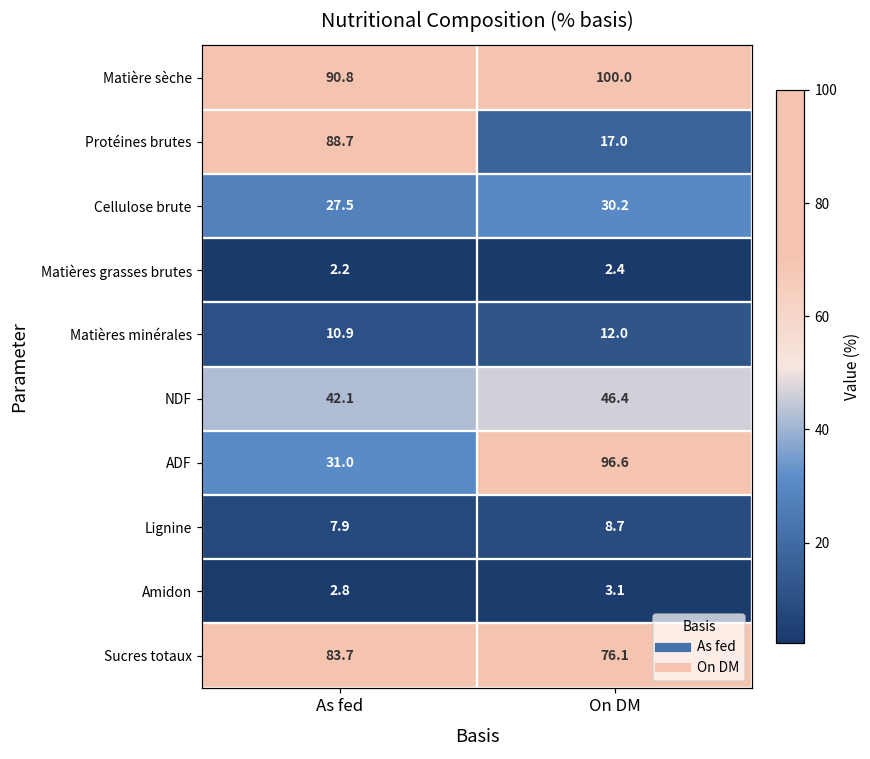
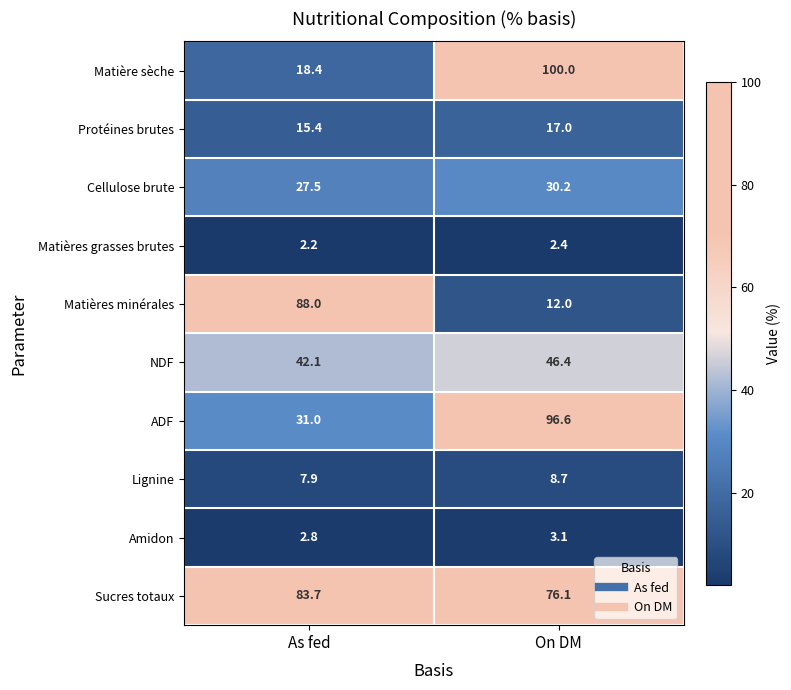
Matière sèche, As fed: 90.8 -> 18.4
Protéines brutes, As fed: 88.7 -> 15.4
Matières minérales, As fed: 10.9 -> 88.0
